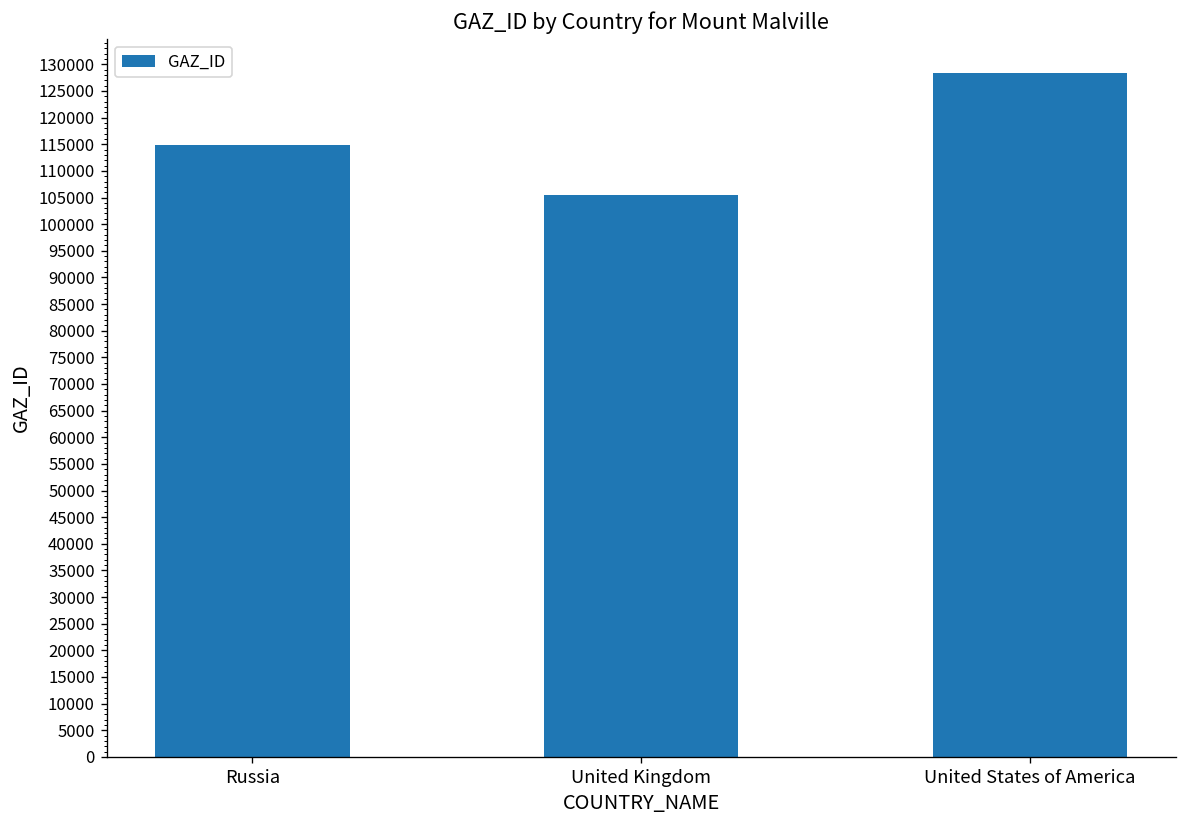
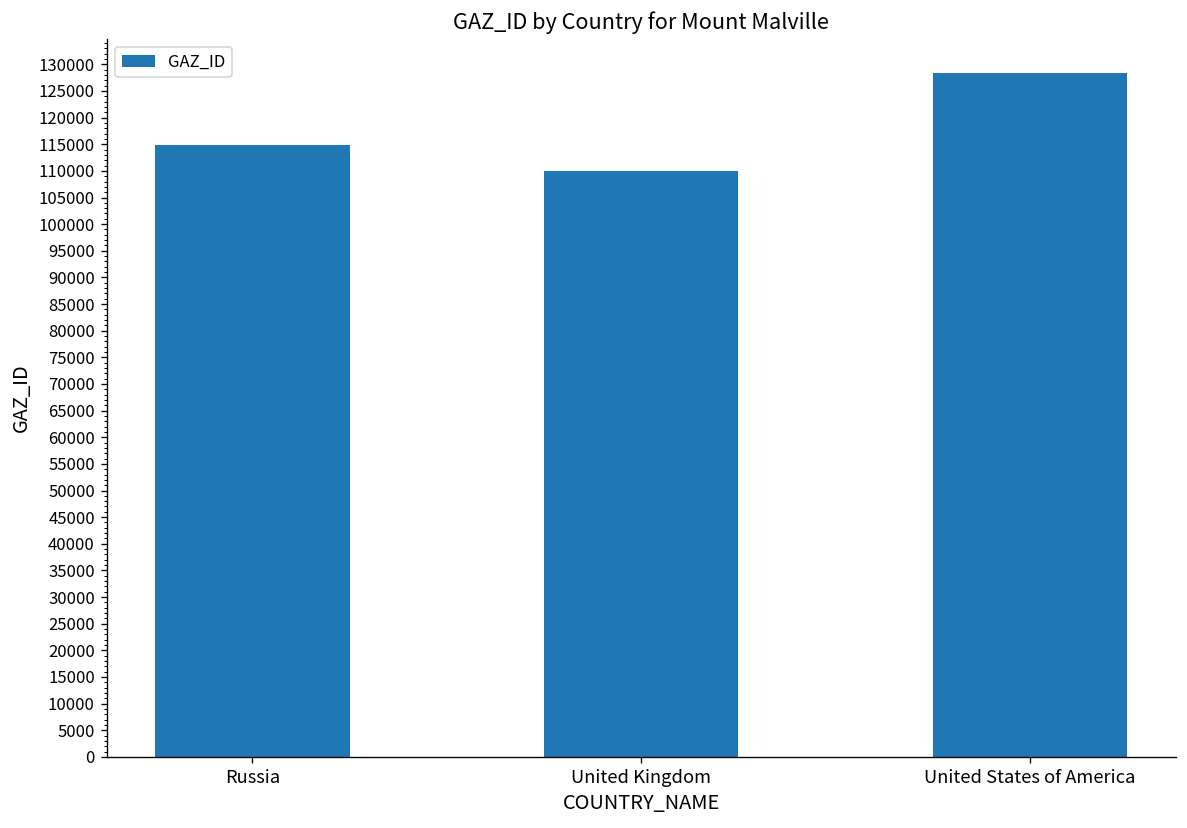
United Kingdom: 106000 -> 110000
